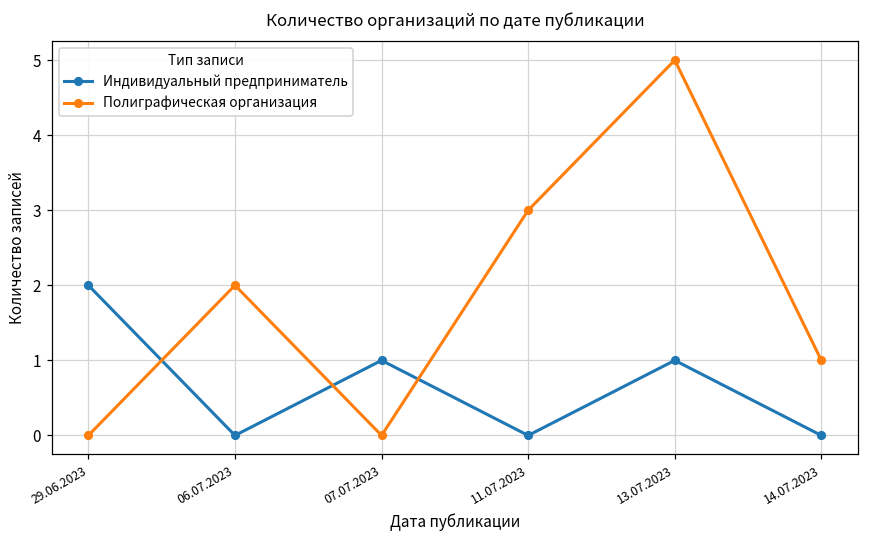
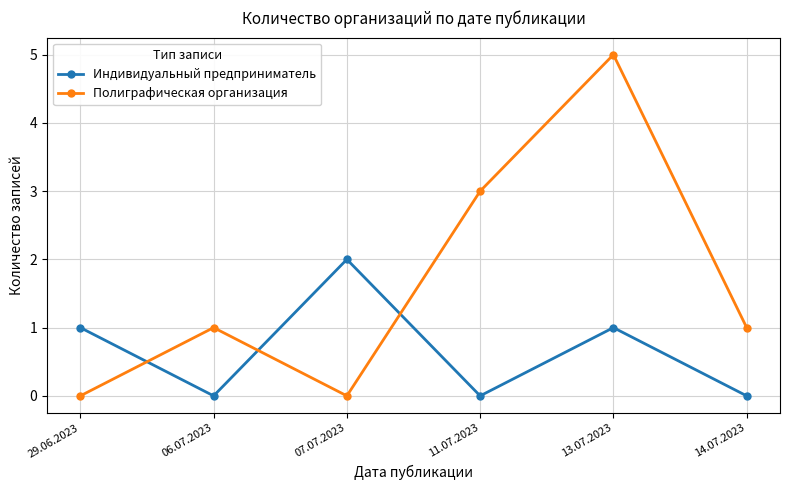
Индивидуальный предприниматель, 29.06.2023: 2 -> 1
Полиграфическая организация, 06.07.2023: 2 -> 1
Индивидуальный предприниматель, 07.07.2023: 1 -> 2
